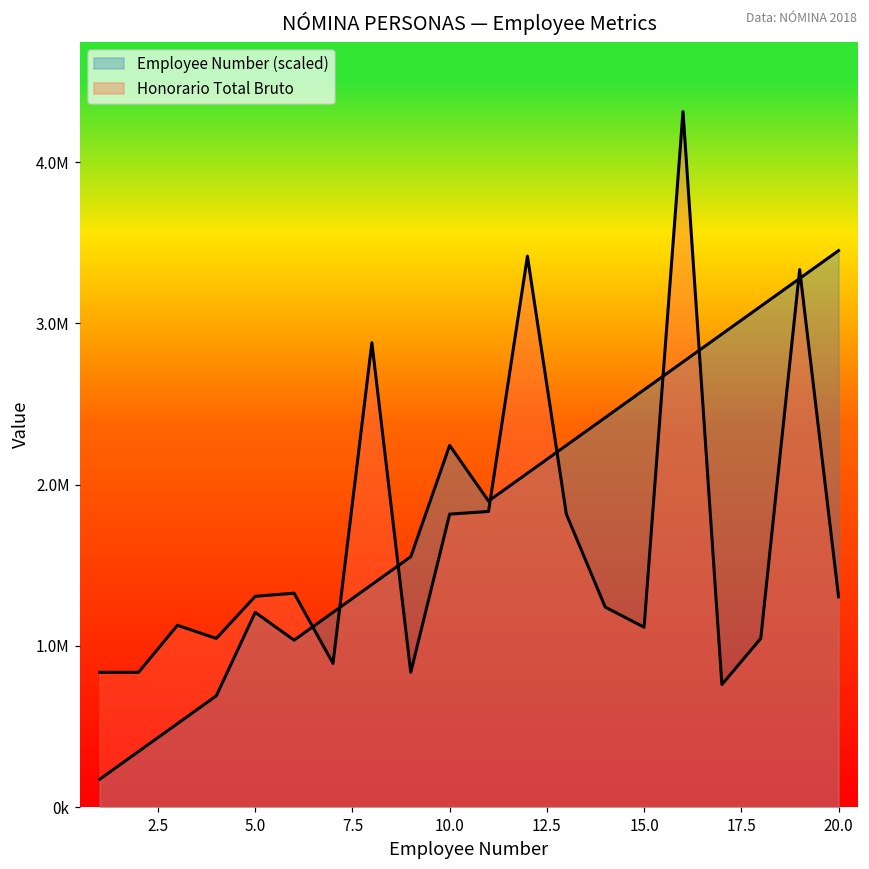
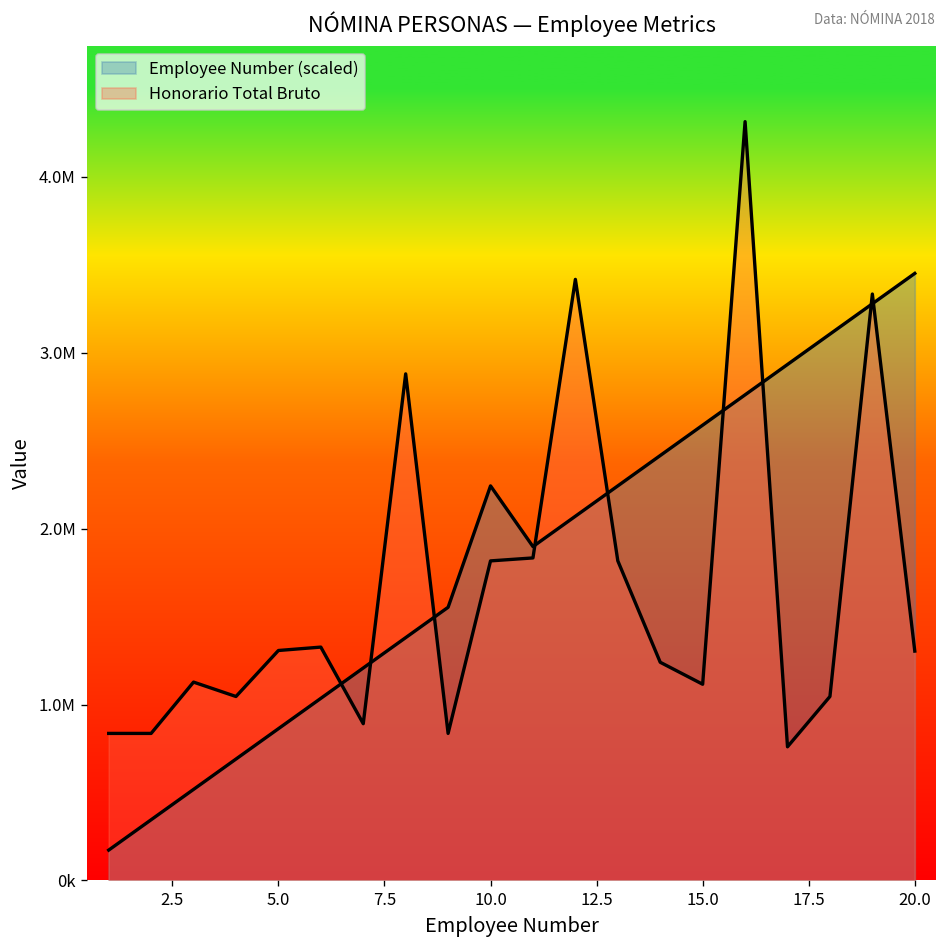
Employee Number (scaled), 5.0: 1210000 -> 860000
